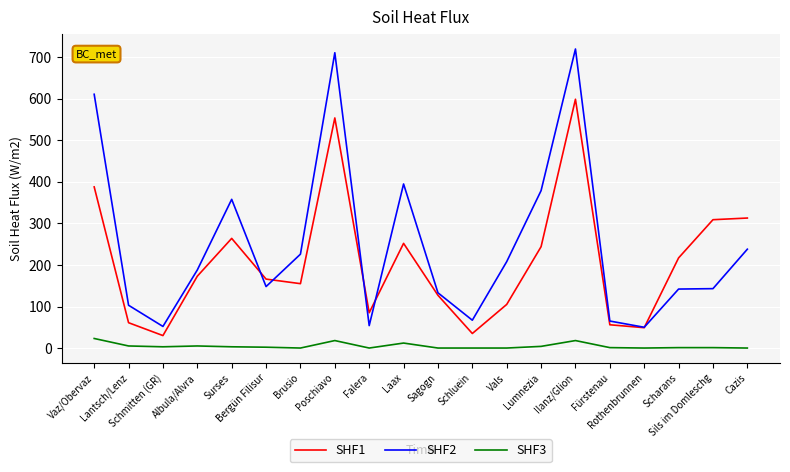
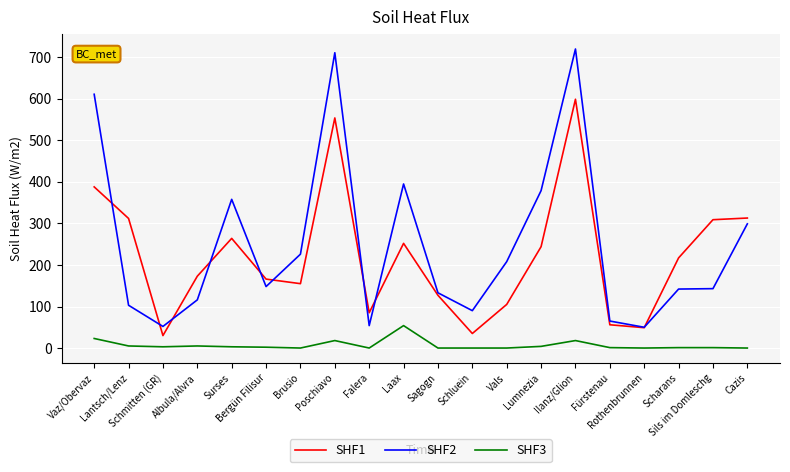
SHF1, Lantsch/Lenz: 60 -> 310
SHF2, Albula/Alvra: 190 -> 120
SHF3, Laax: 10 -> 50
SHF2, Schluein: 70 -> 90
SHF2, Cazis: 240 -> 300
